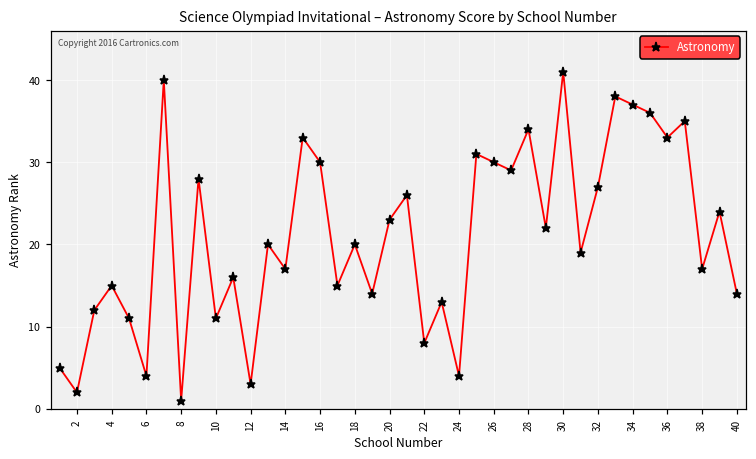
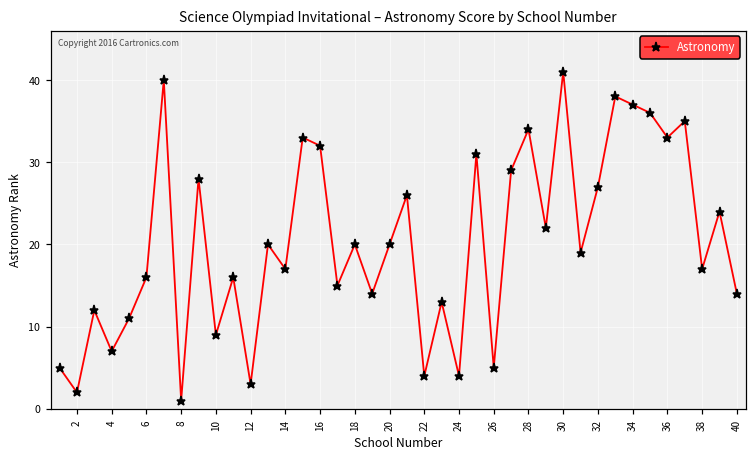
4: 15 -> 7
6: 4 -> 16
10: 11 -> 9
16: 30 -> 32
20: 23 -> 20
22: 8 -> 4
26: 30 -> 5
